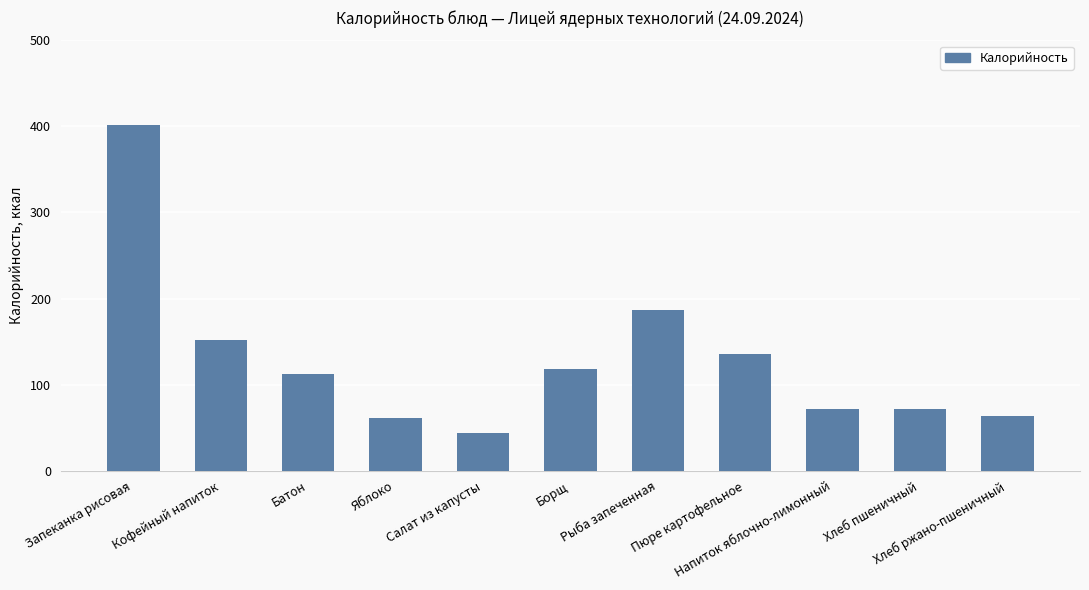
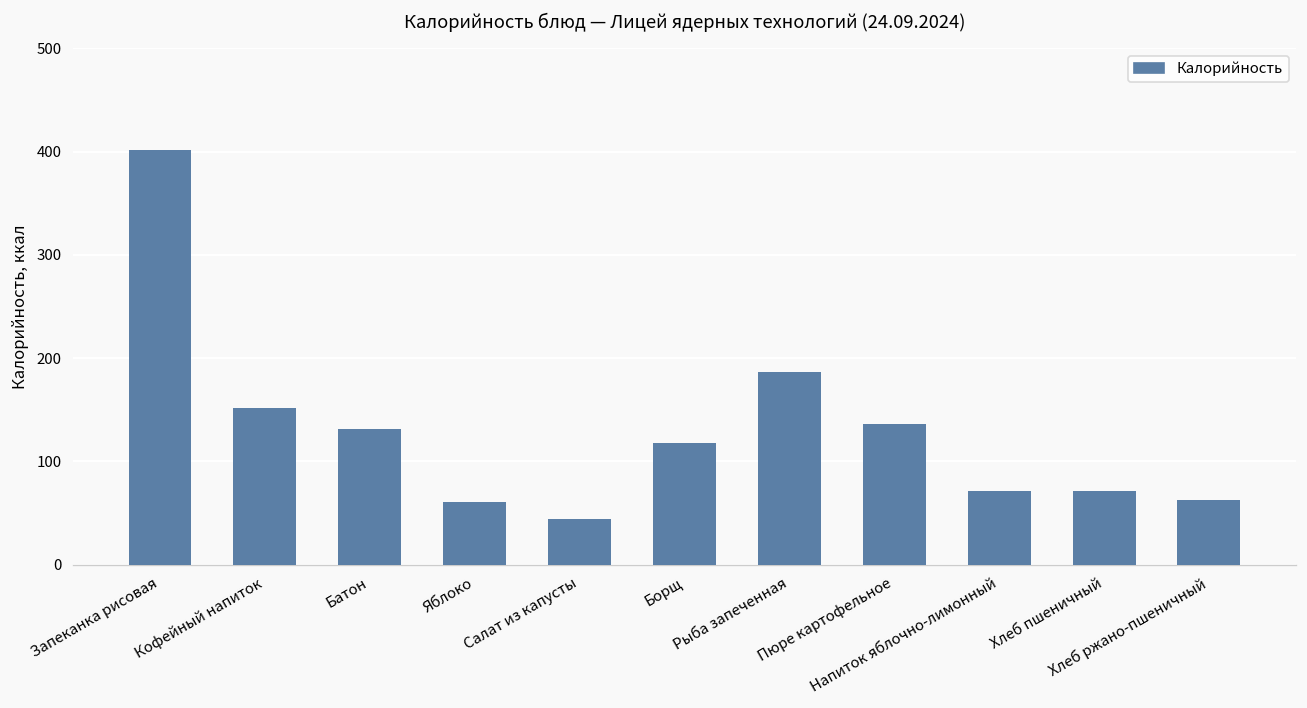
Батон: 110 -> 130
